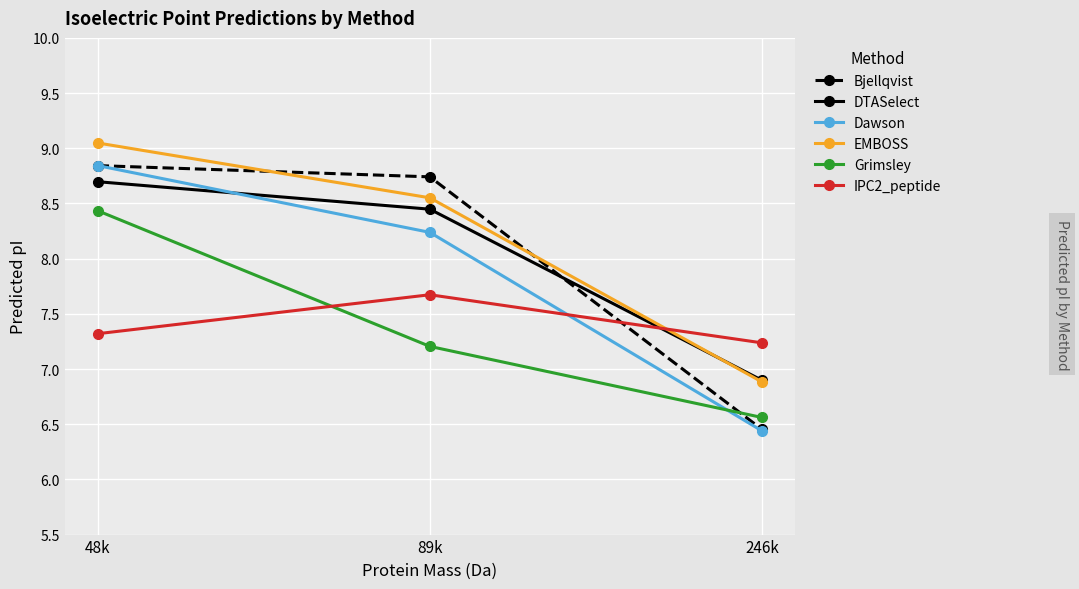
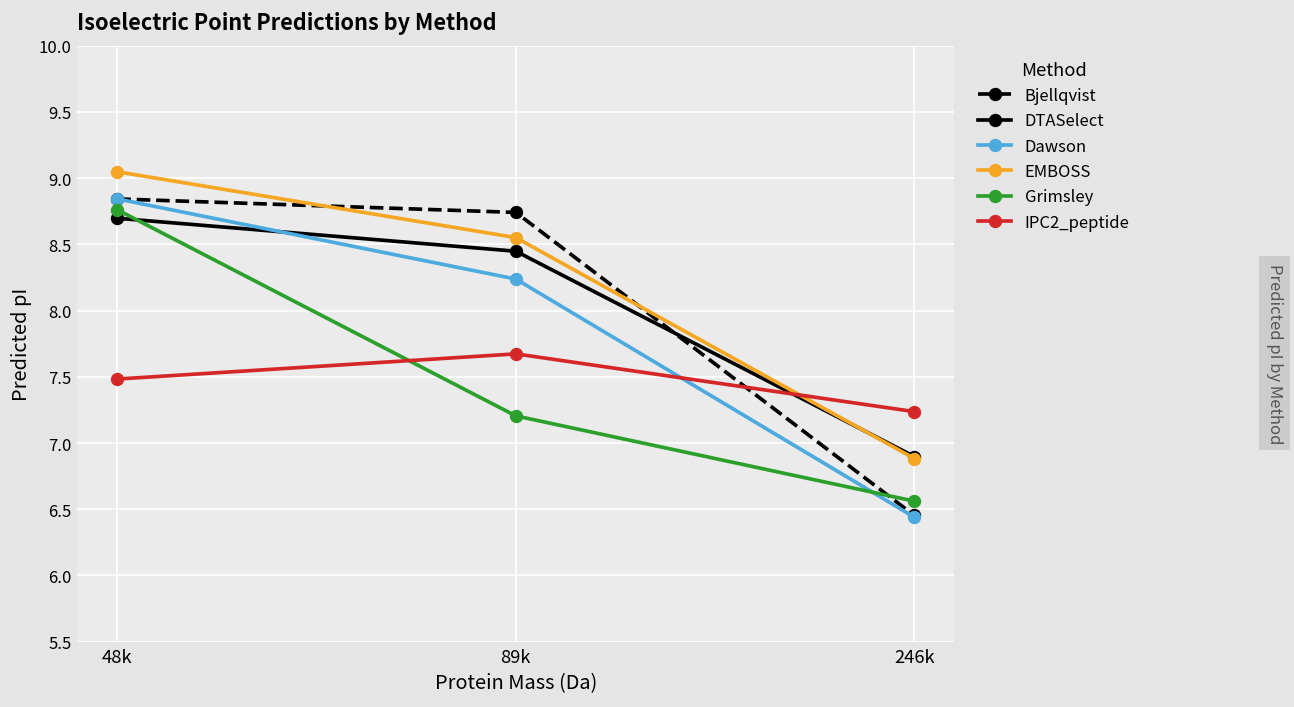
Grimsley, 48k: 8.43 -> 8.76
IPC2_peptide, 48k: 7.32 -> 7.48
